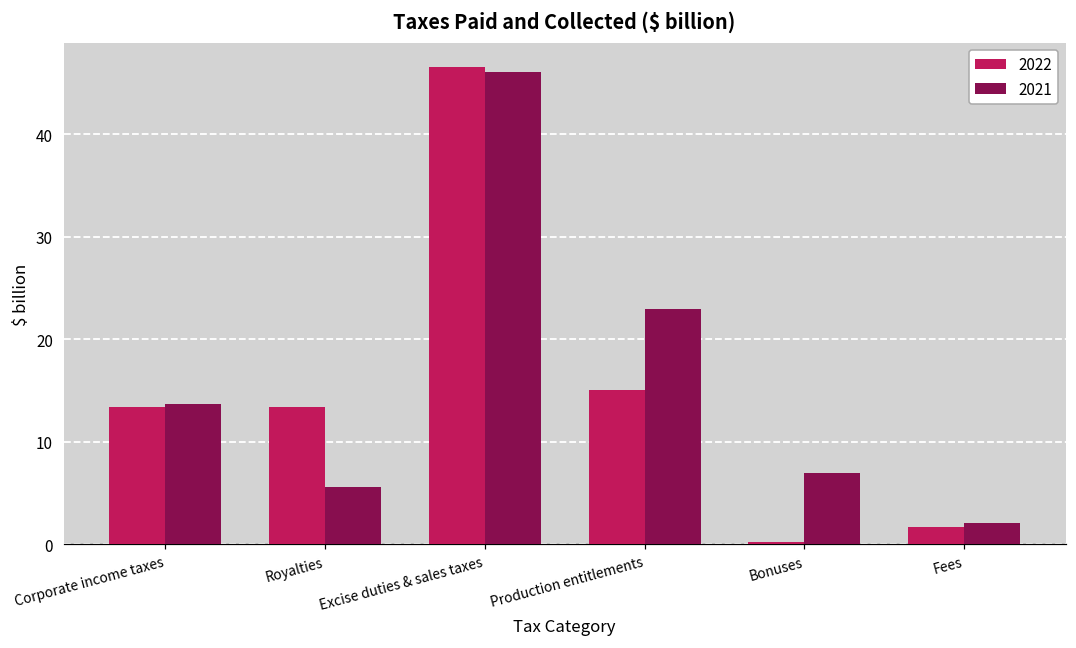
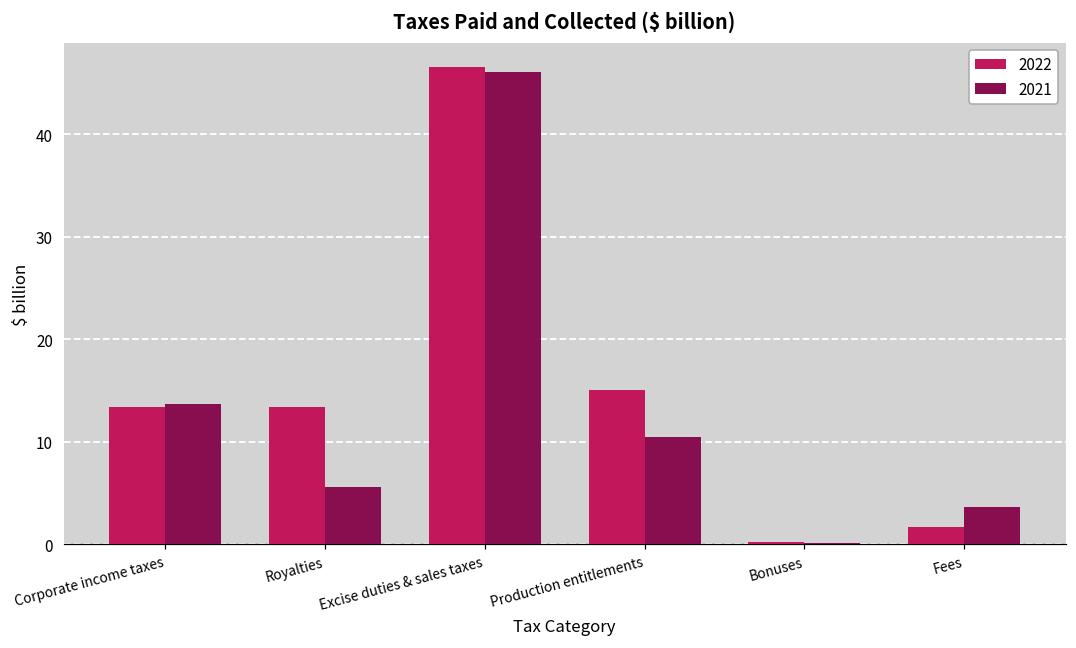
2021, Production entitlements: 23 -> 11
2021, Bonuses: 7 -> 0
2021, Fees: 2 -> 4
